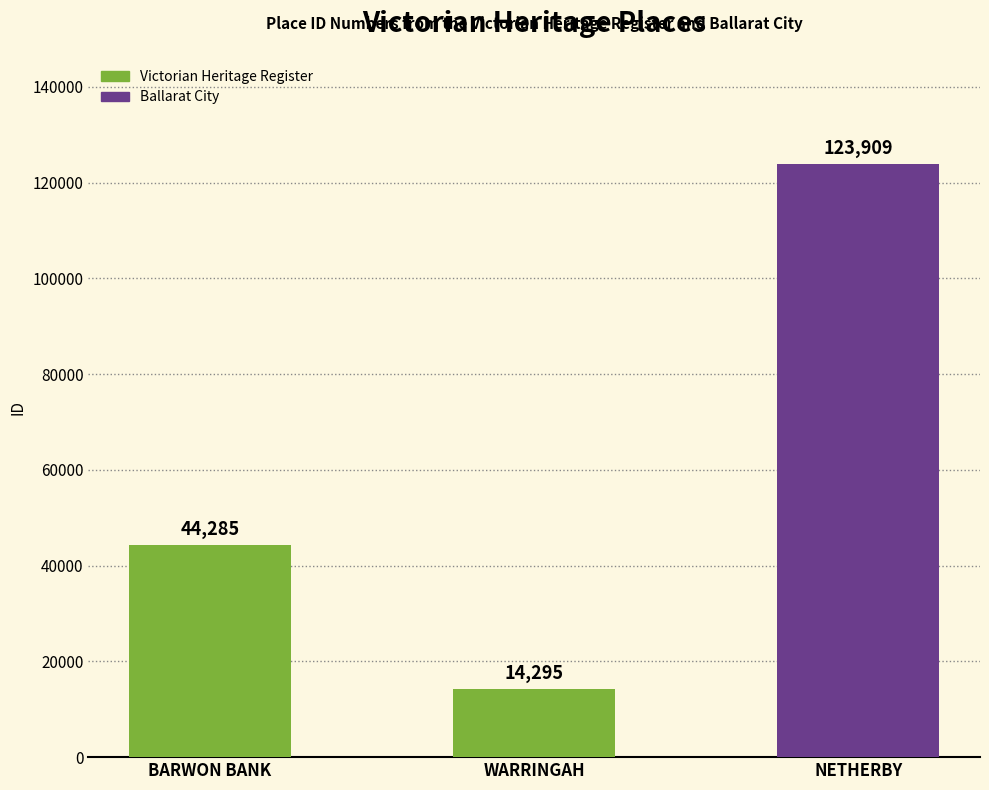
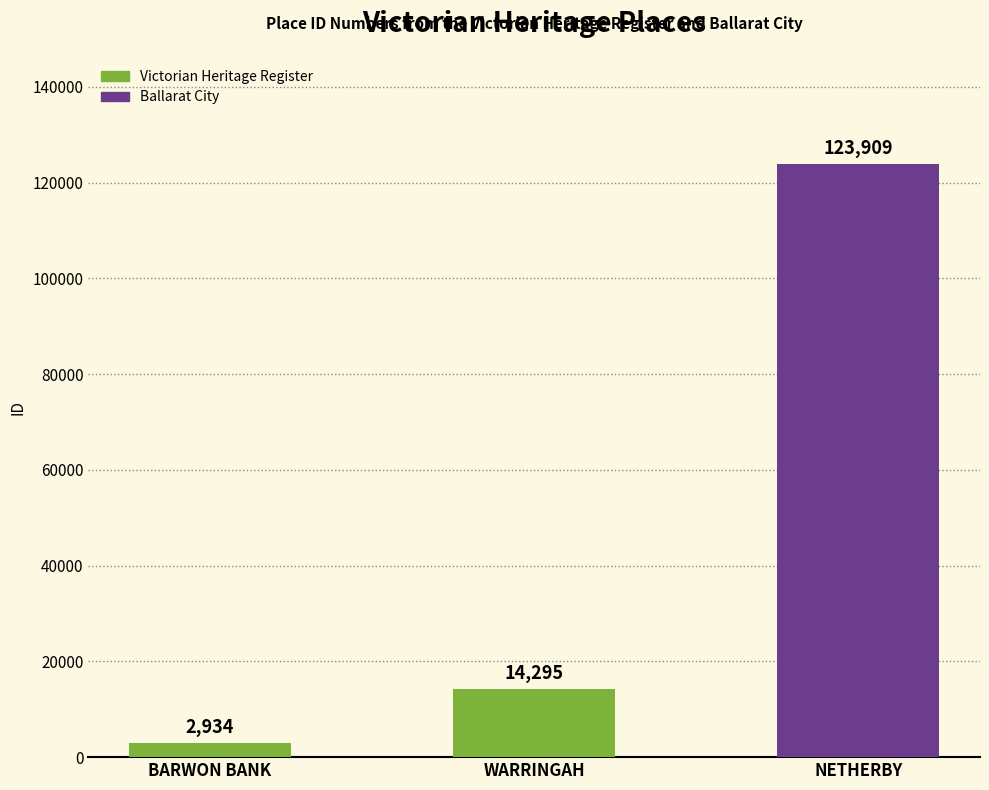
BARWON BANK: 44,285 -> 2,934
